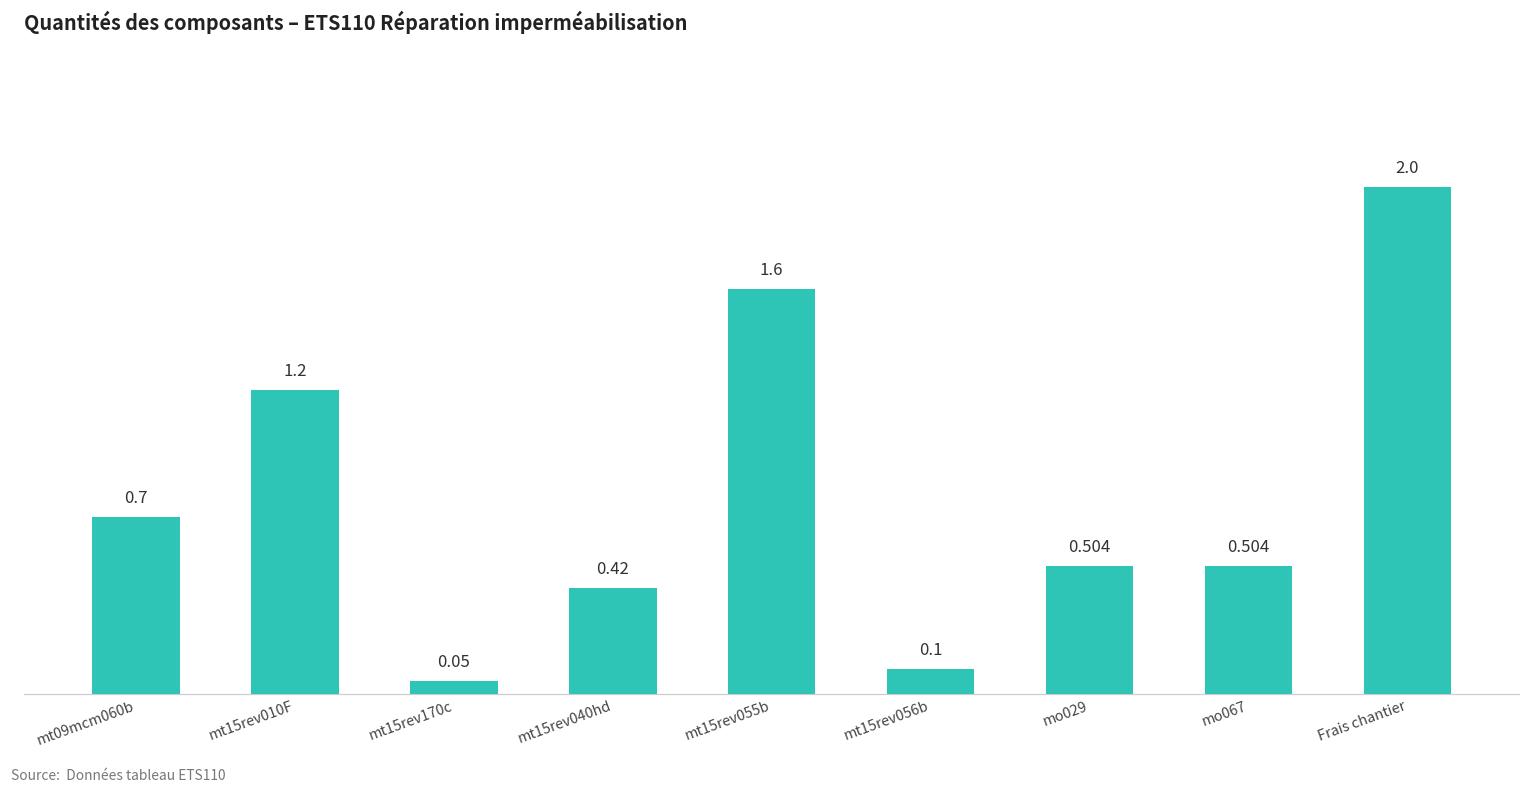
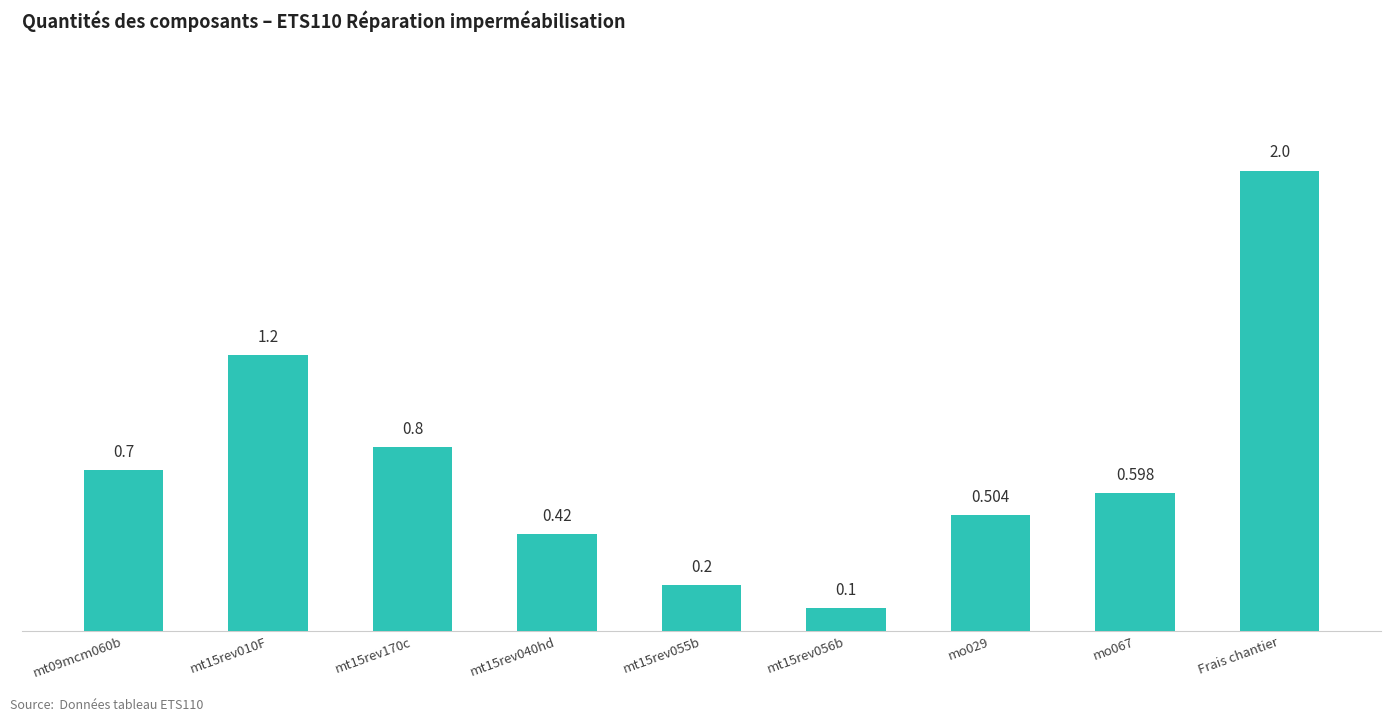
mt15rev170c: 0.05 -> 0.8
mt15rev055b: 1.6 -> 0.2
mo067: 0.504 -> 0.598
